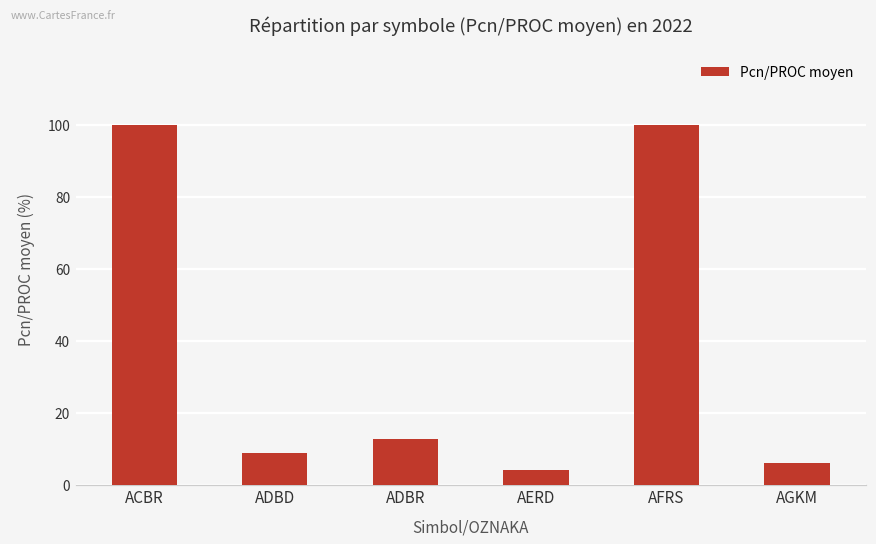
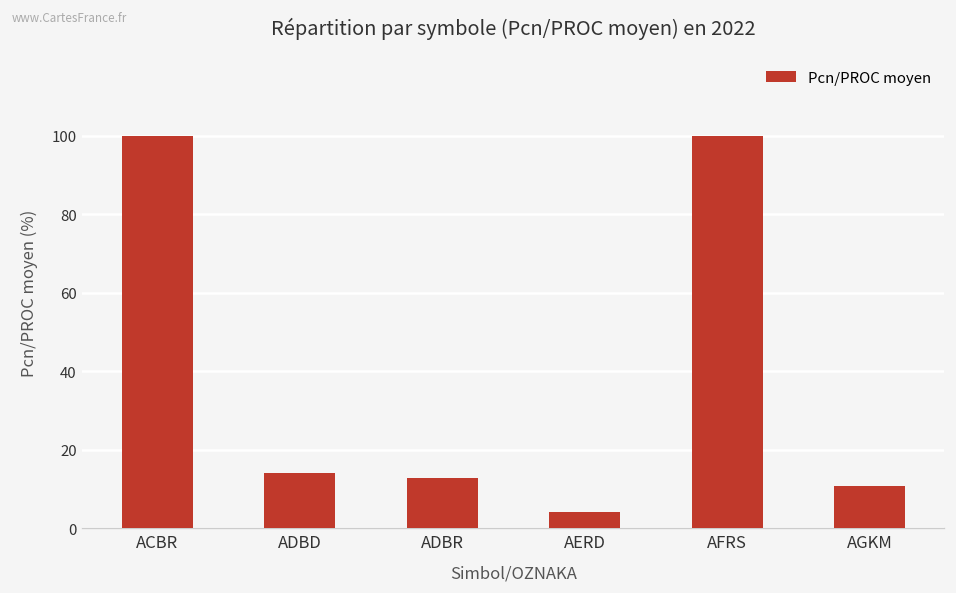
ADBD: 9 -> 14
AGKM: 6 -> 11
